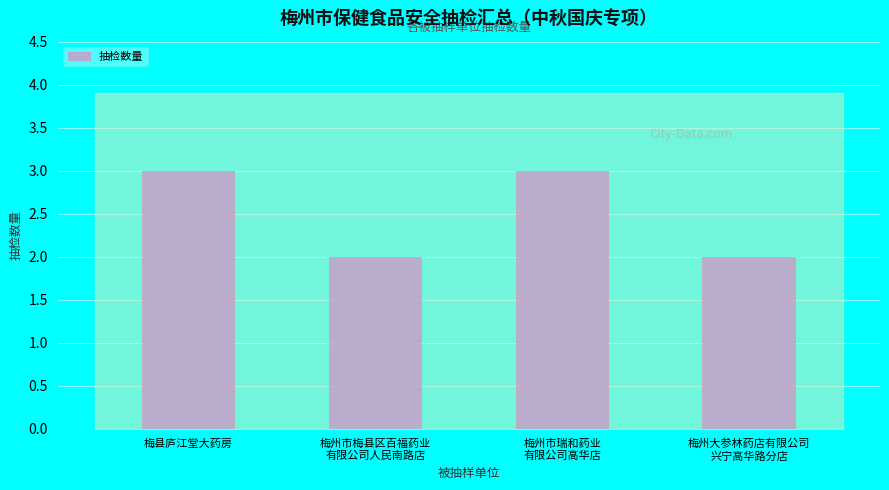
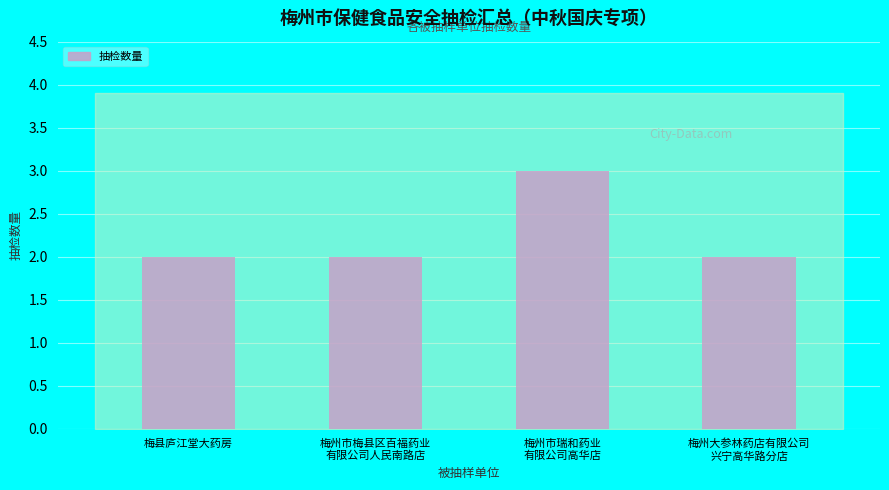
抽检数量, 梅县庐江堂大药房: 3 -> 2
